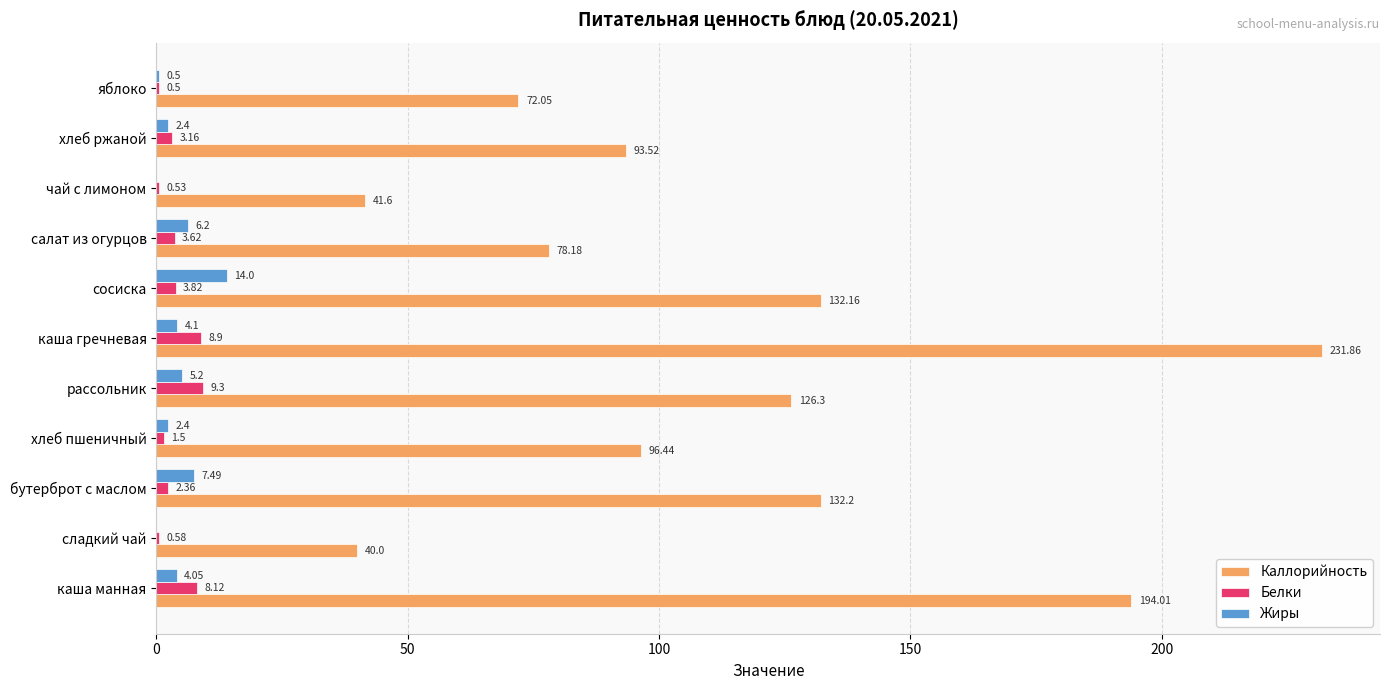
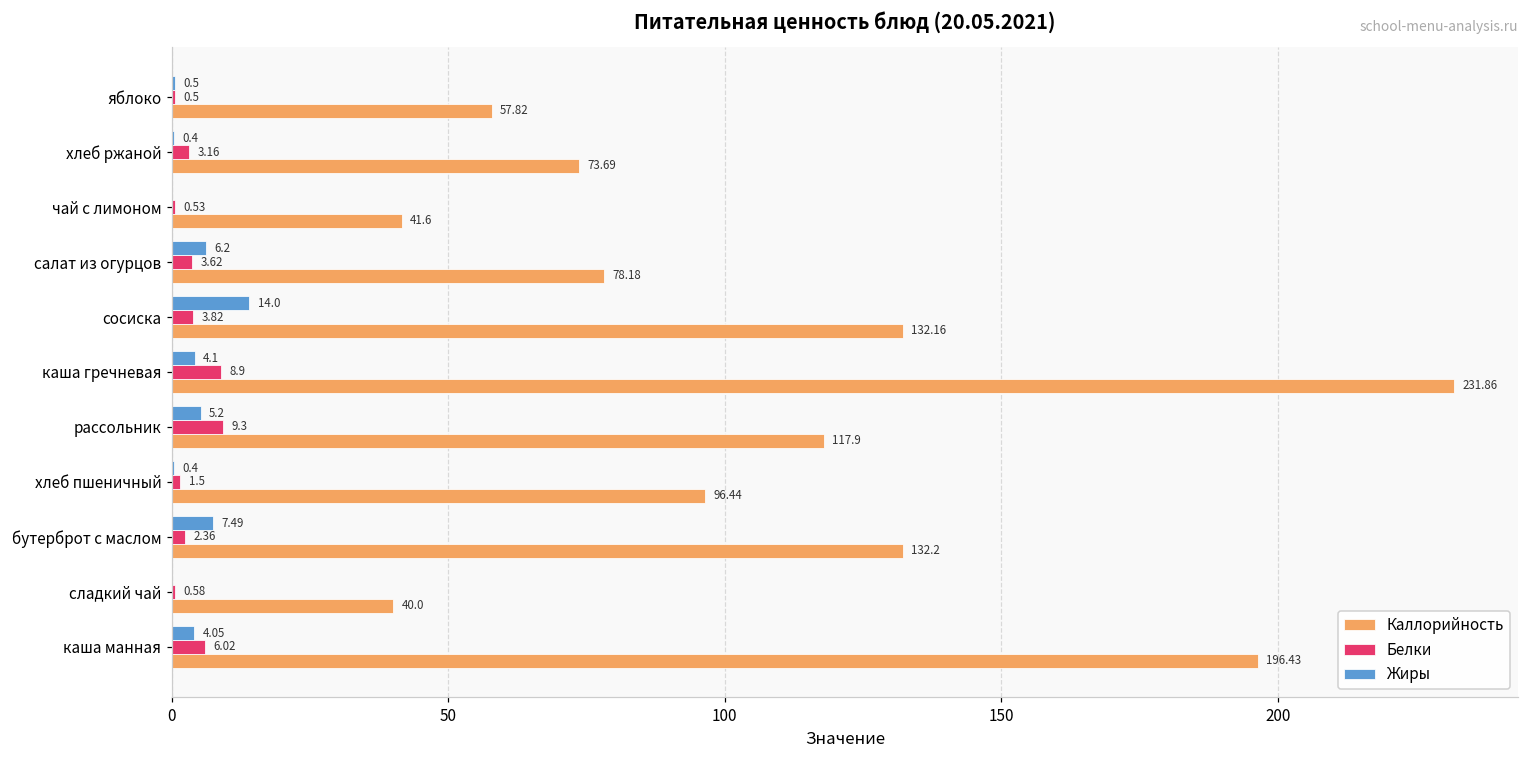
Каллорийность, яблоко: 72.05 -> 57.82
Жиры, хлеб ржаной: 2.4 -> 0.4
Каллорийность, хлеб ржаной: 93.52 -> 73.69
Каллорийность, рассольник: 126.3 -> 117.9
Жиры, хлеб пшеничный: 2.4 -> 0.4
Белки, каша манная: 8.12 -> 6.02
Каллорийность, каша манная: 194.01 -> 196.43
